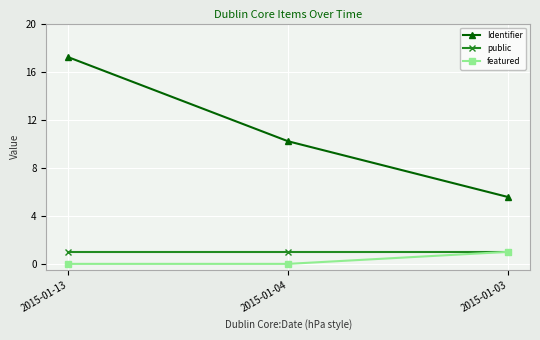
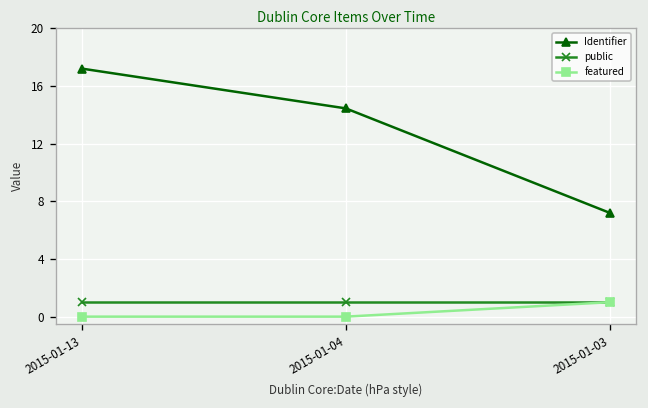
Identifier, 2015-01-04: 10.2 -> 14.4
Identifier, 2015-01-03: 5.6 -> 7.2
